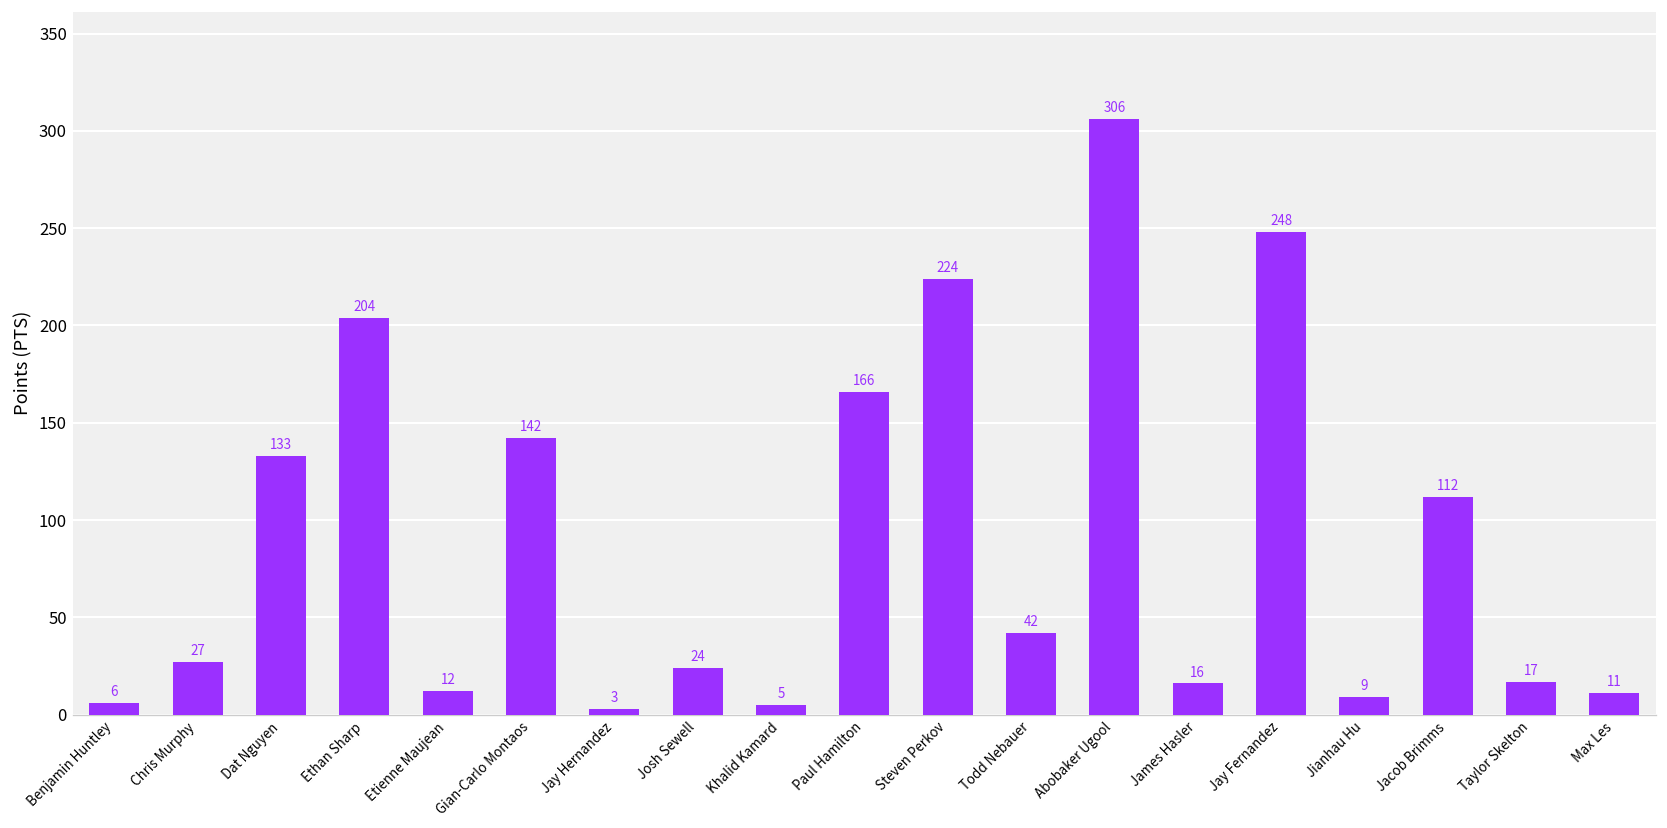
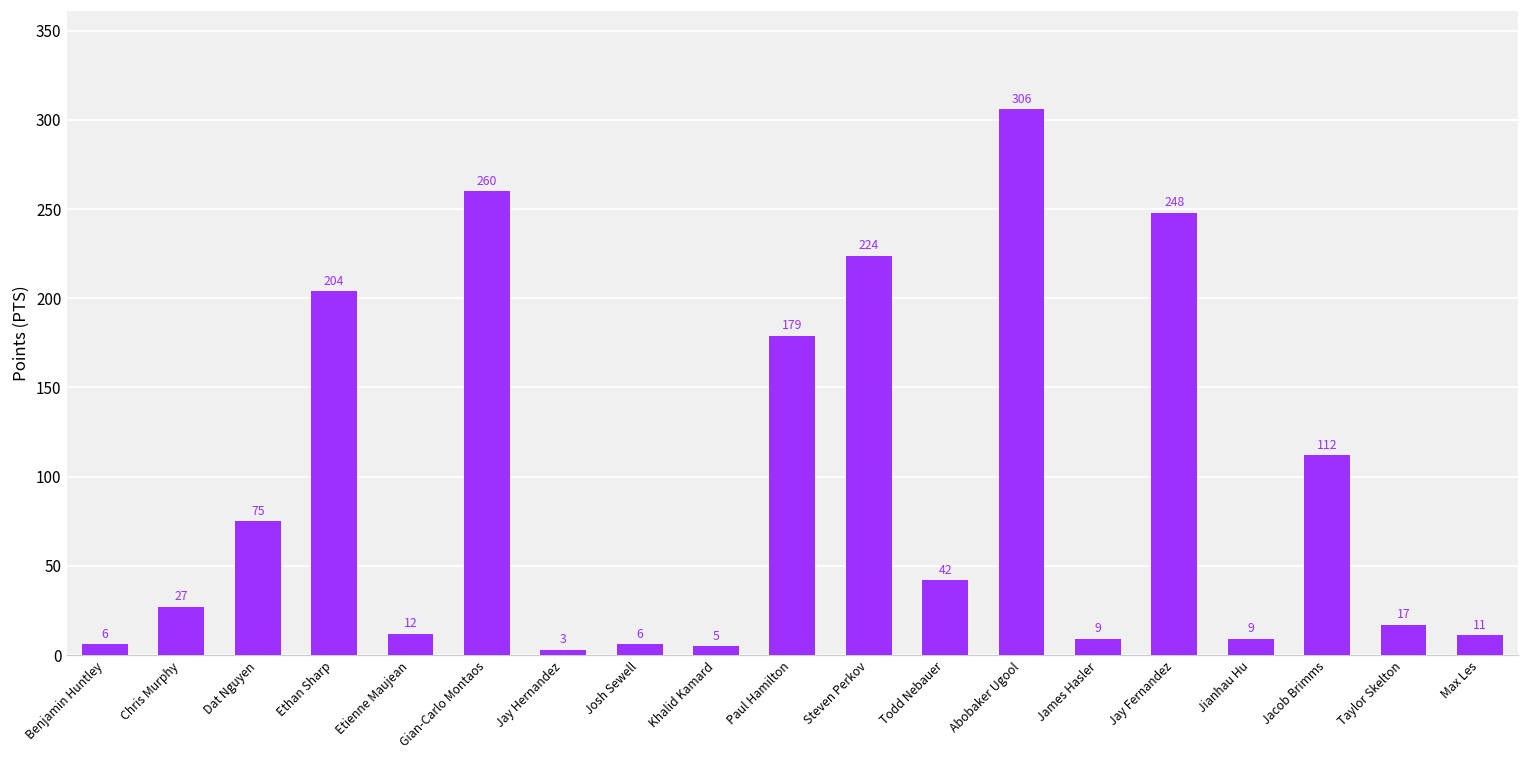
Dat Nguyen: 133 -> 75
Gian-Carlo Montaos: 142 -> 260
Josh Sewell: 24 -> 6
Paul Hamilton: 166 -> 179
James Hasler: 16 -> 9
